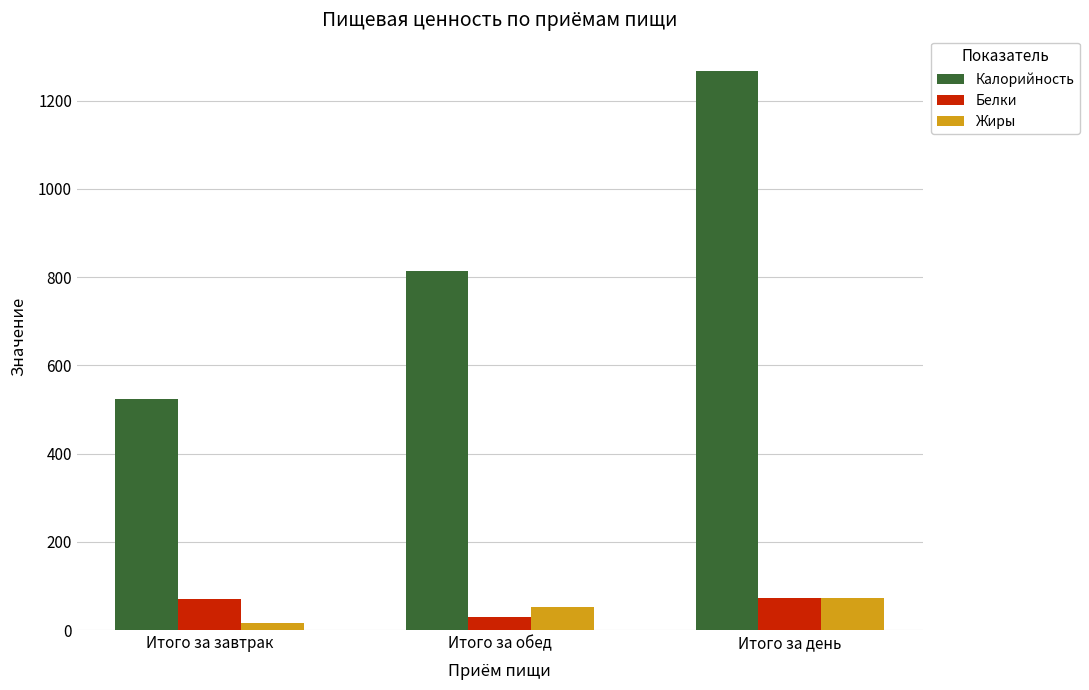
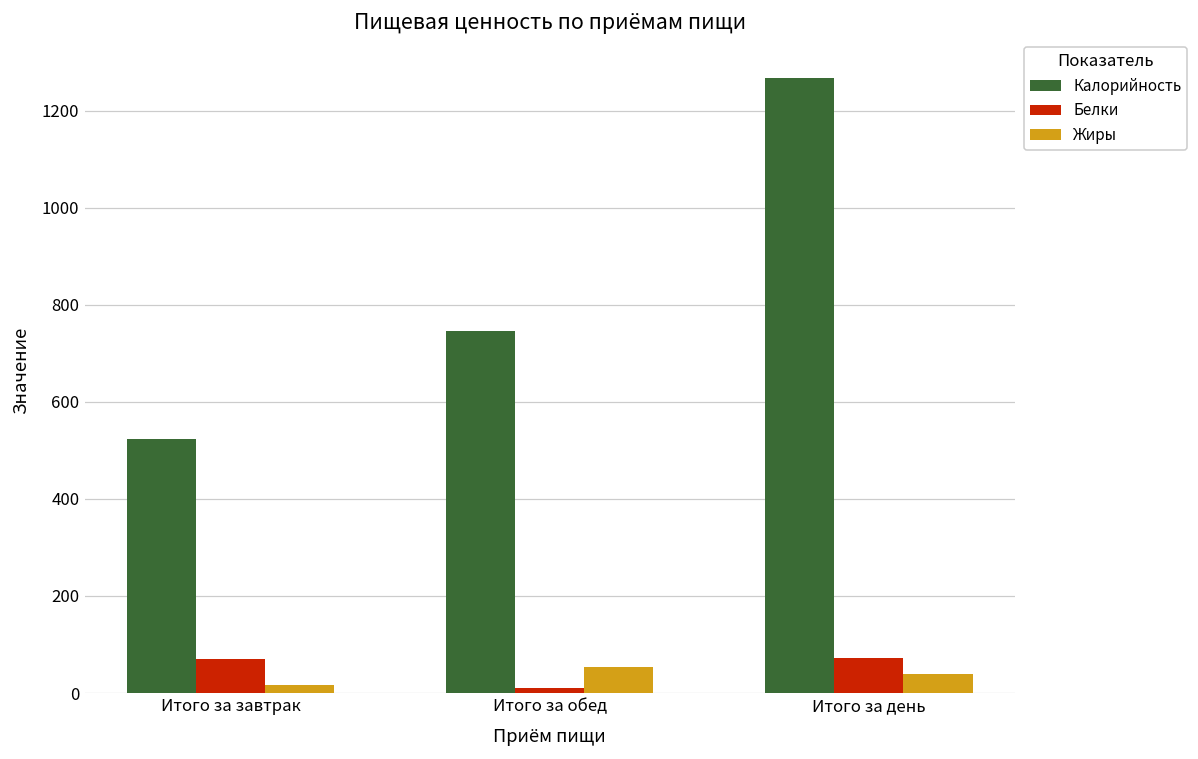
Калорийность, Итого за обед: 810 -> 750
Белки, Итого за обед: 30 -> 10
Жиры, Итого за день: 70 -> 40
